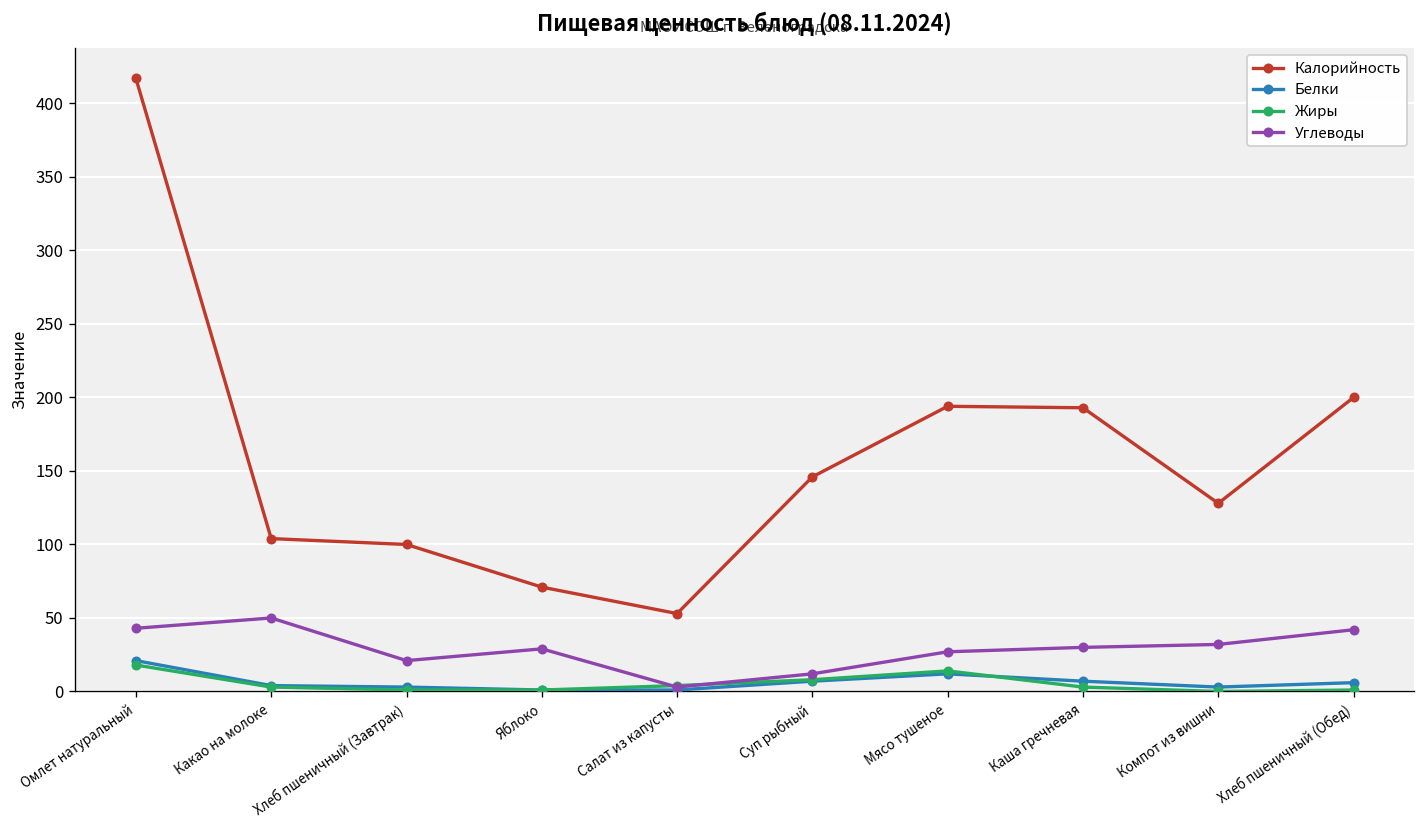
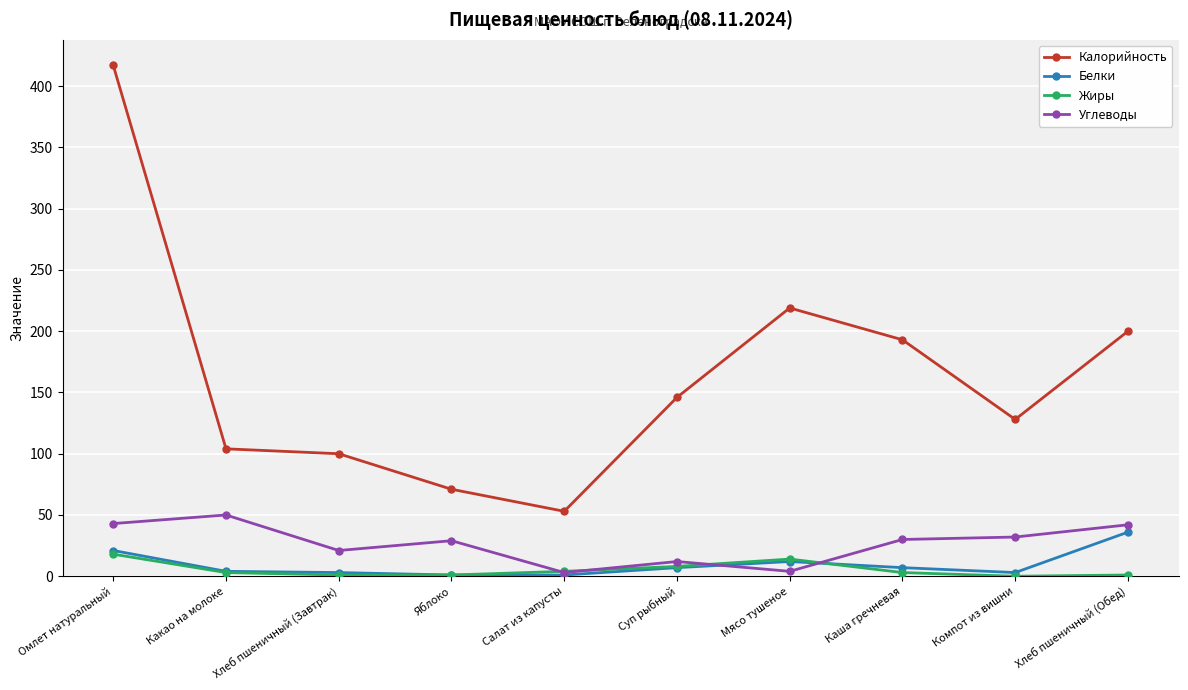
Калорийность, Мясо тушеное: 194 -> 219
Углеводы, Мясо тушеное: 27 -> 4
Белки, Хлеб пшеничный (Обед): 6 -> 36
